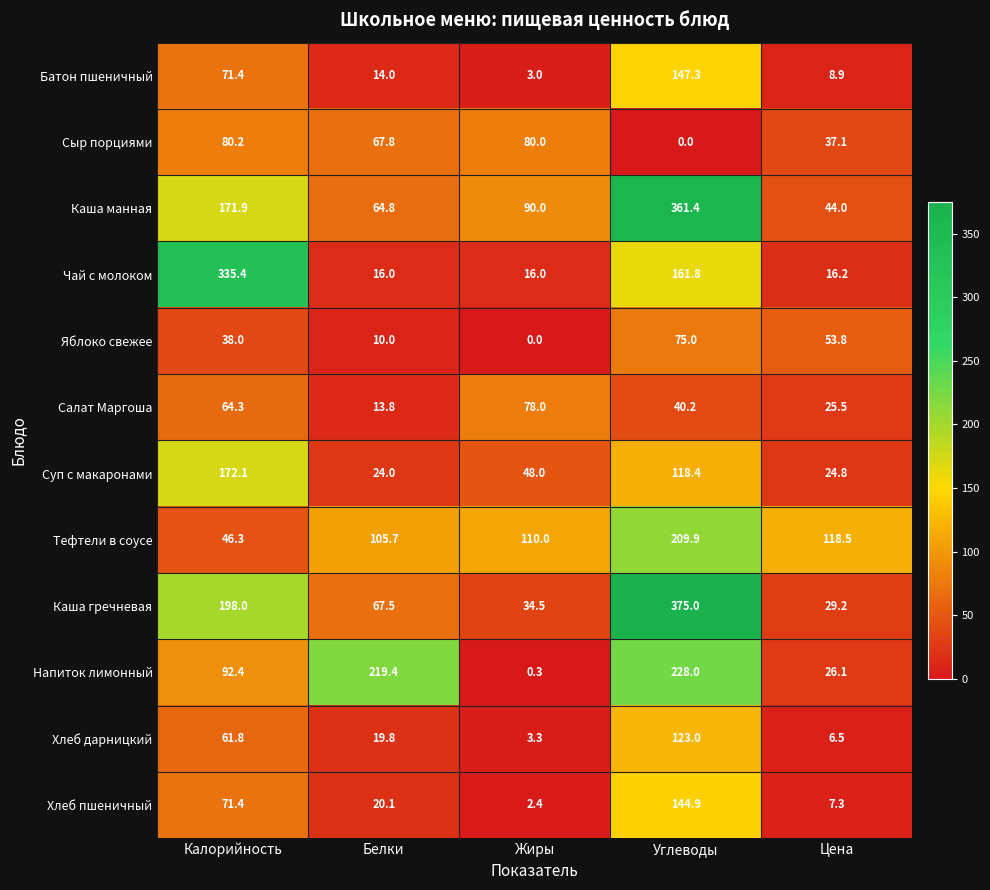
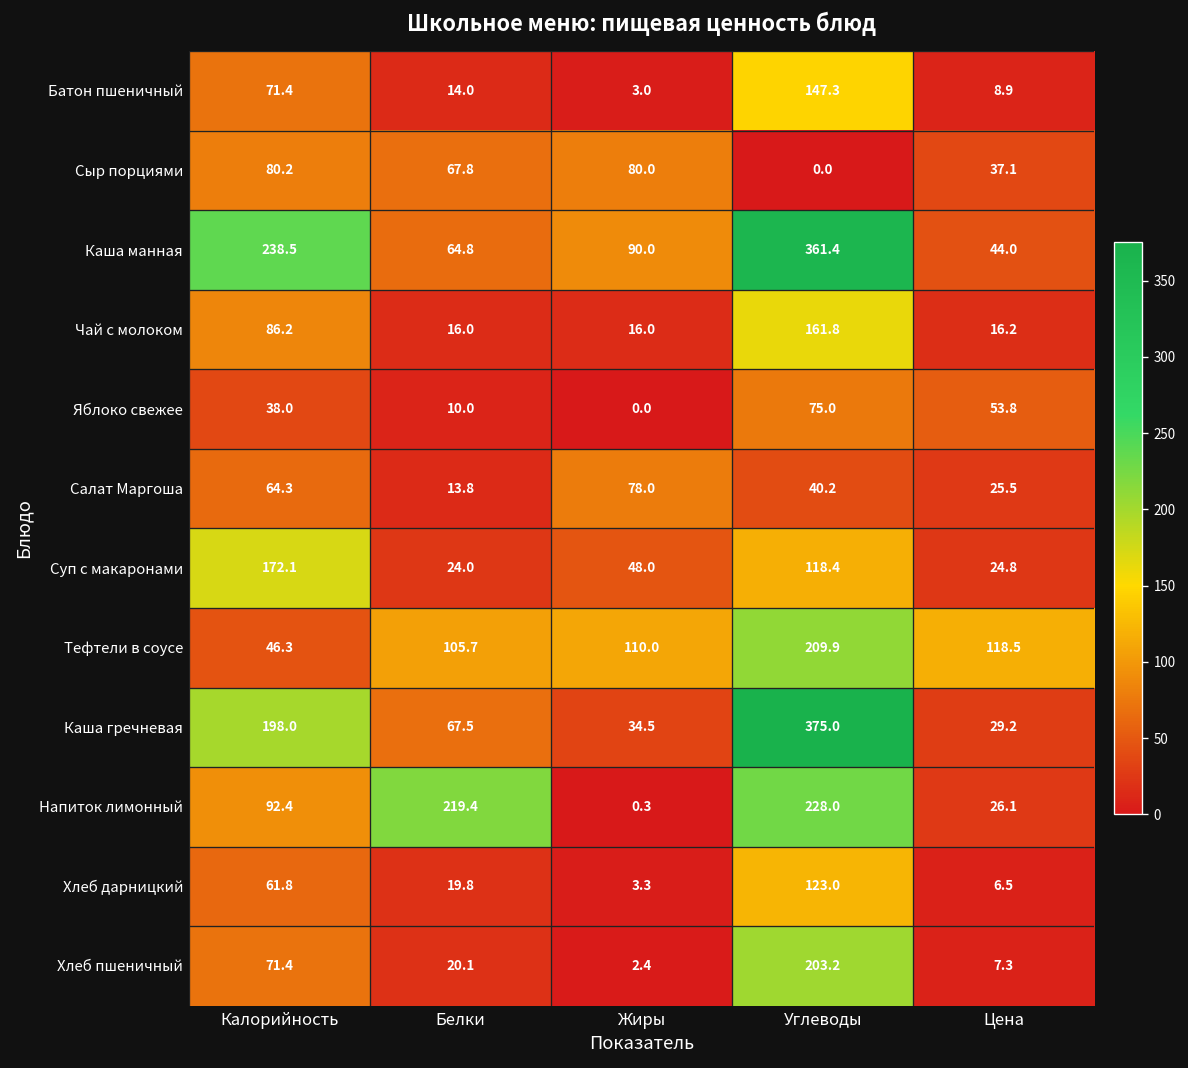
Каша манная, Калорийность: 171.9 -> 238.5
Чай с молоком, Калорийность: 335.4 -> 86.2
Хлеб пшеничный, Углеводы: 144.9 -> 203.2
